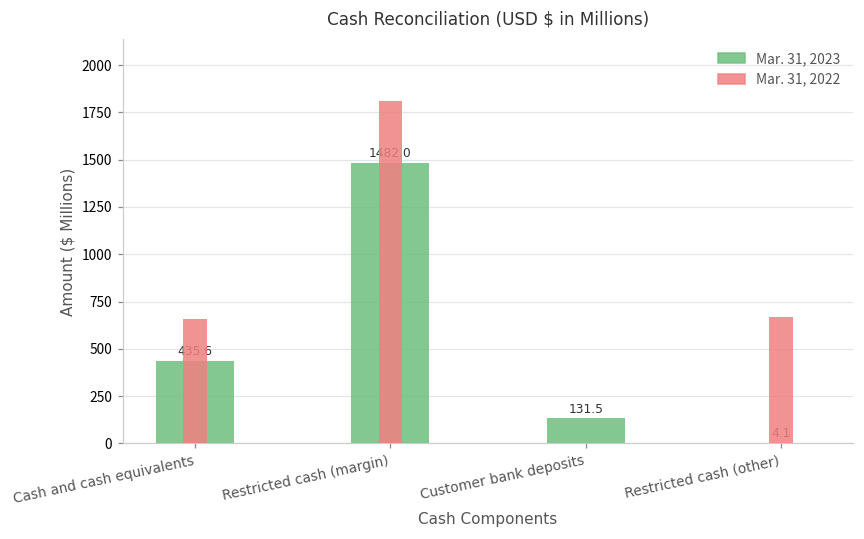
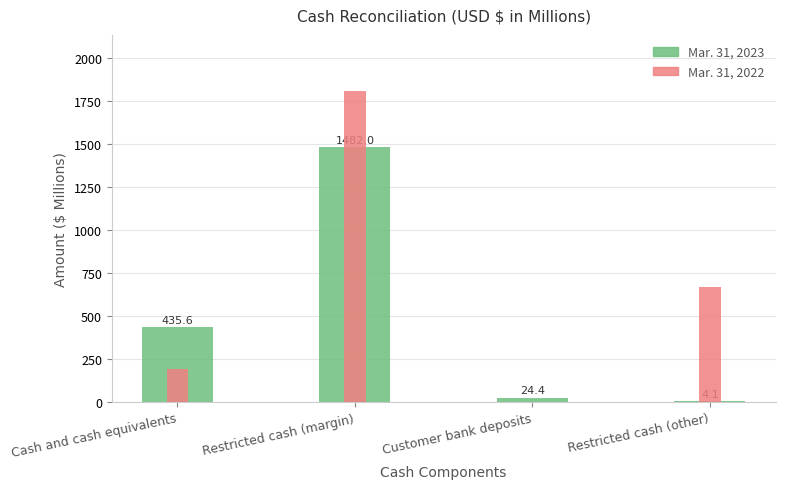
Mar. 31, 2022, Cash and cash equivalents: 660 -> 190
Mar. 31, 2023, Customer bank deposits: 131.5 -> 24.4
